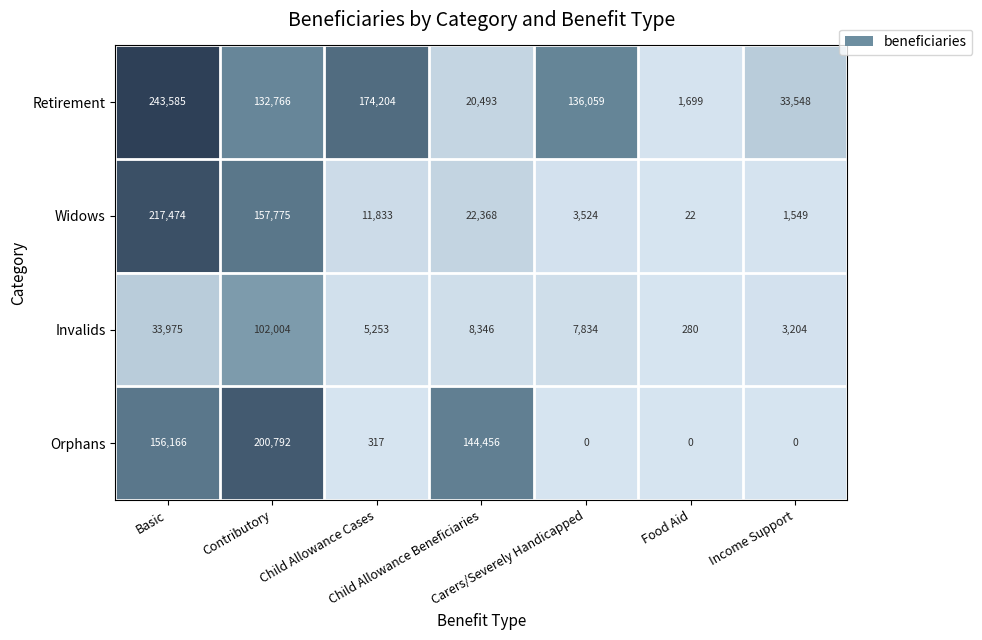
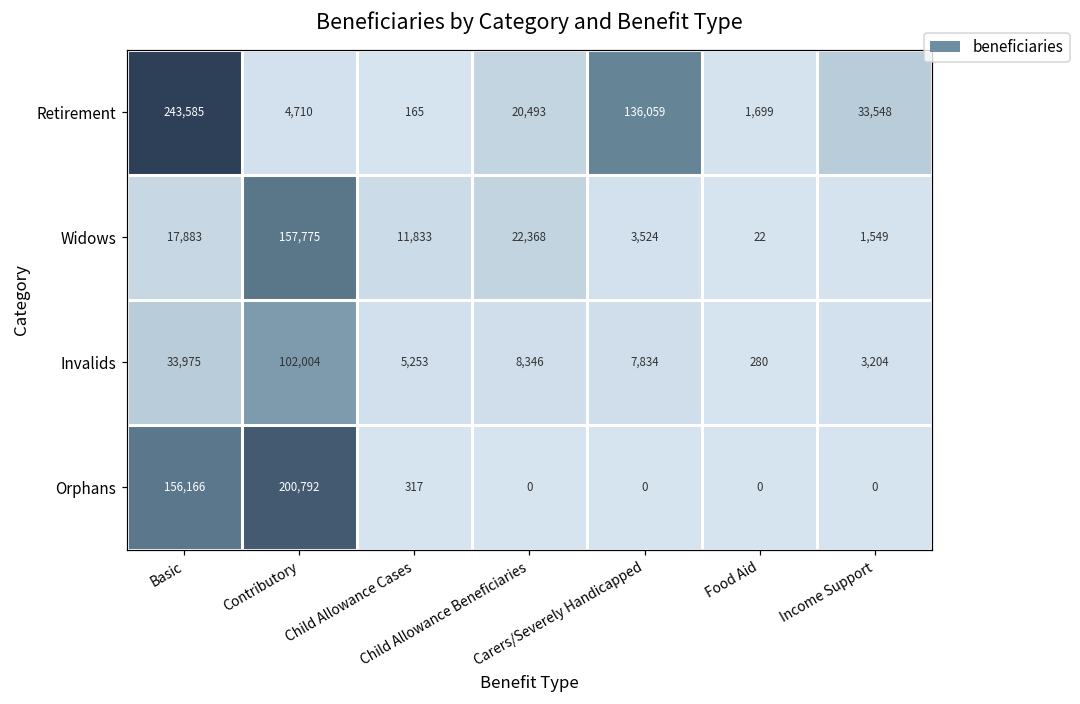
Retirement, Contributory: 132,766 -> 4,710
Retirement, Child Allowance Cases: 174,204 -> 165
Widows, Basic: 217,474 -> 17,883
Orphans, Child Allowance Beneficiaries: 144,456 -> 0
